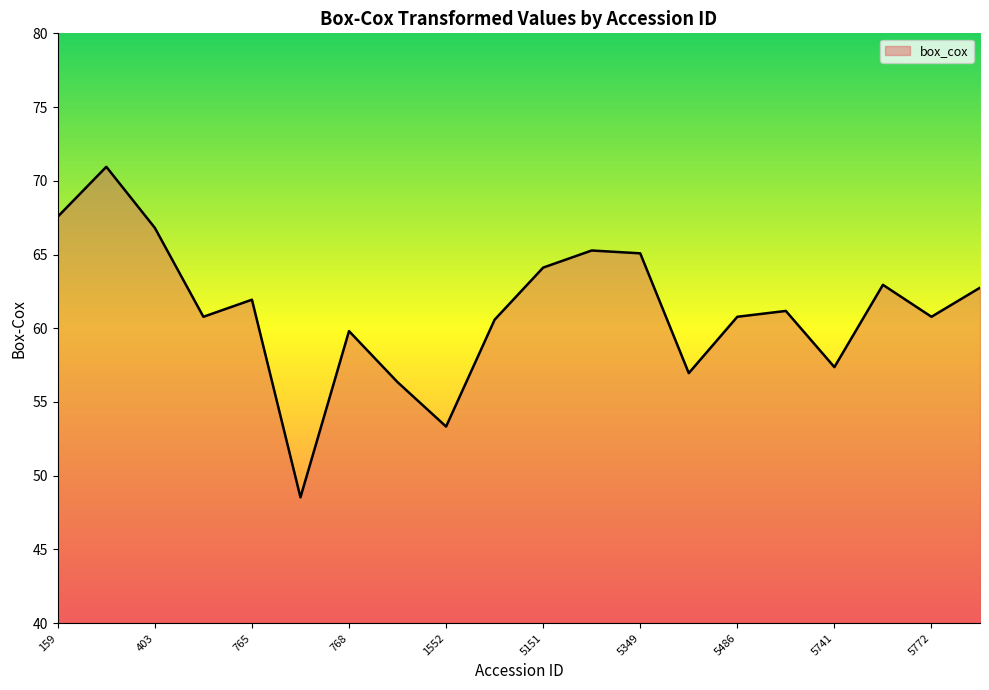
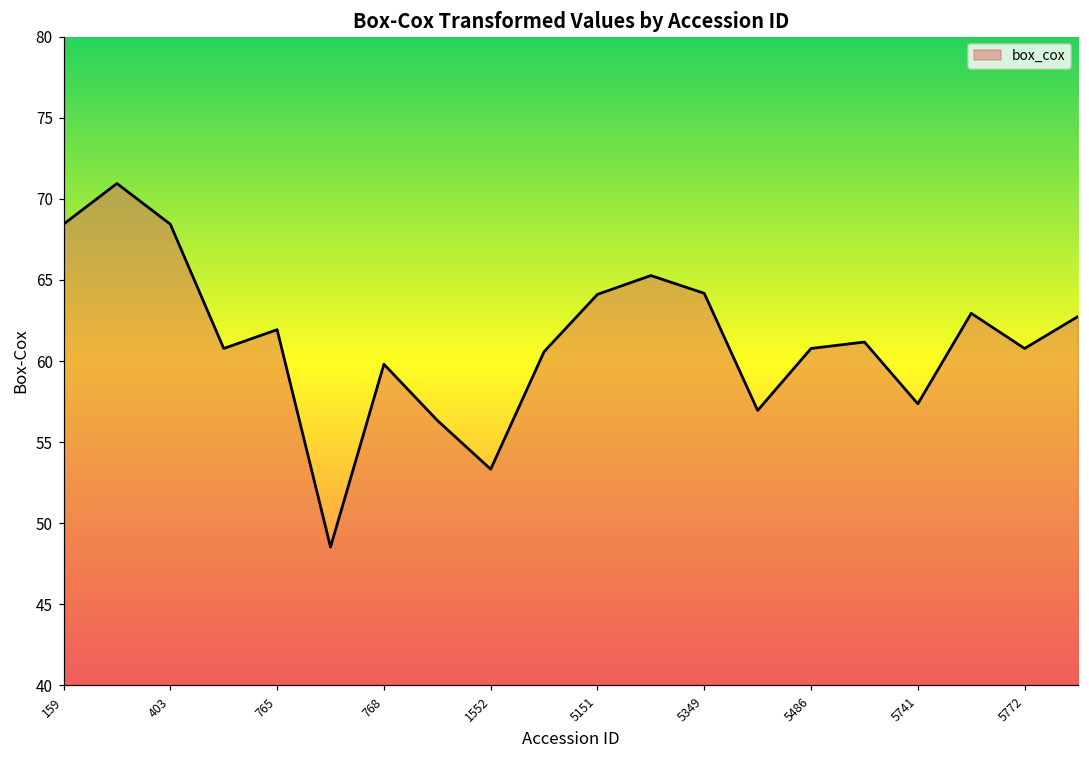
159: 67.6 -> 68.4
403: 66.8 -> 68.4
5349: 65.1 -> 64.2
